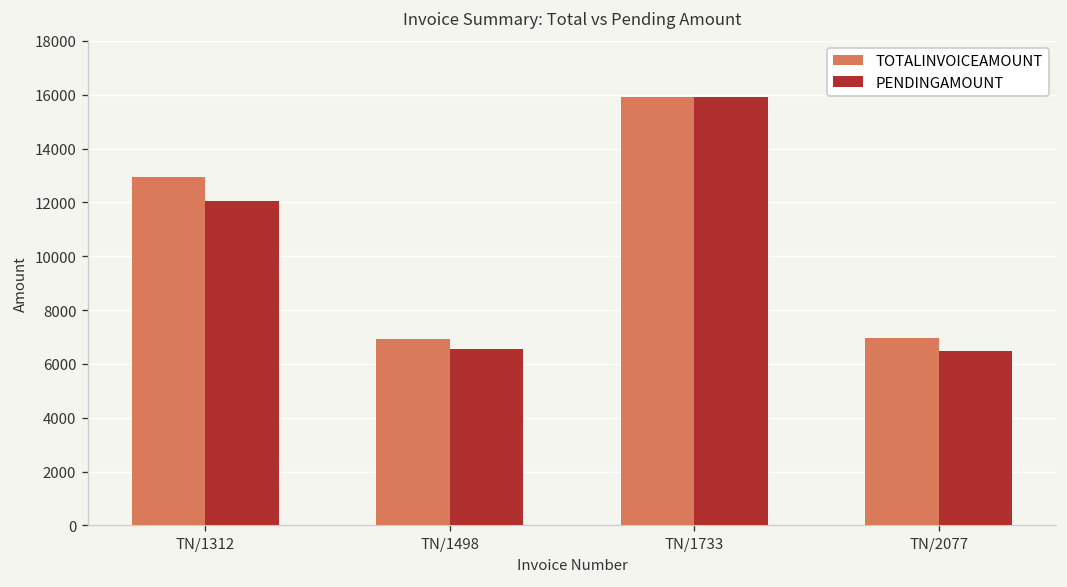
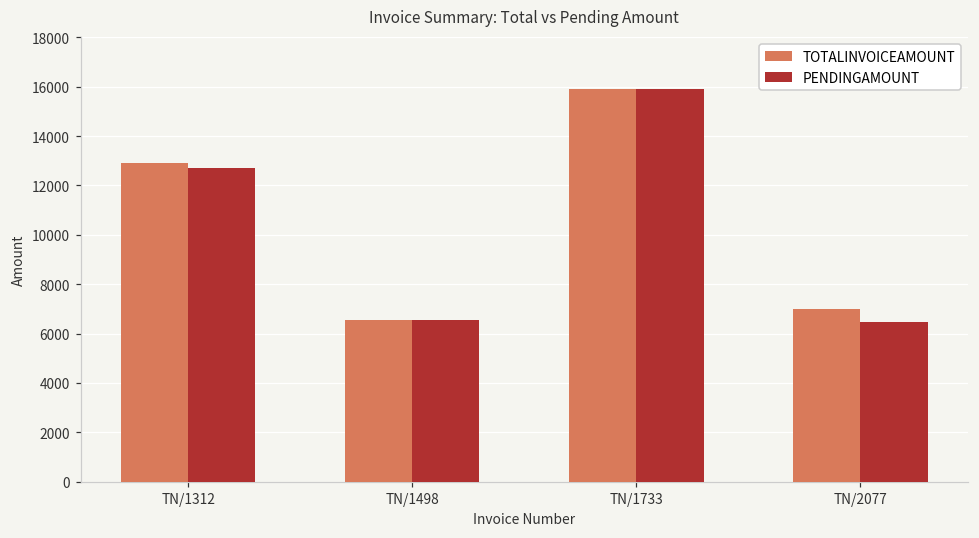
PENDINGAMOUNT, TN/1312: 12100 -> 12700
TOTALINVOICEAMOUNT, TN/1498: 6900 -> 6600
